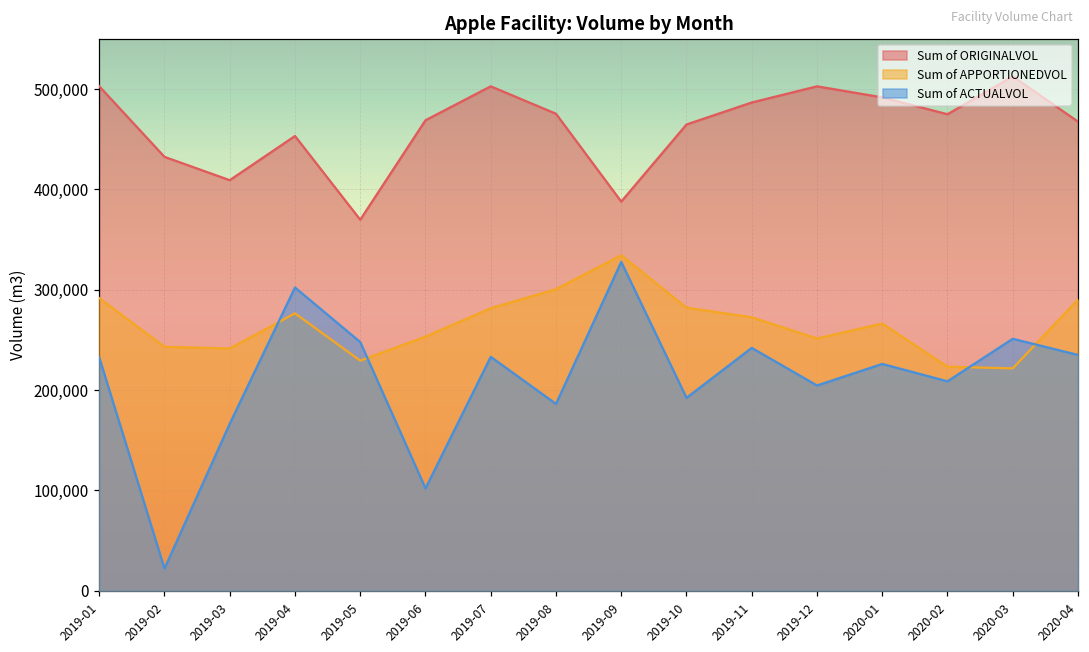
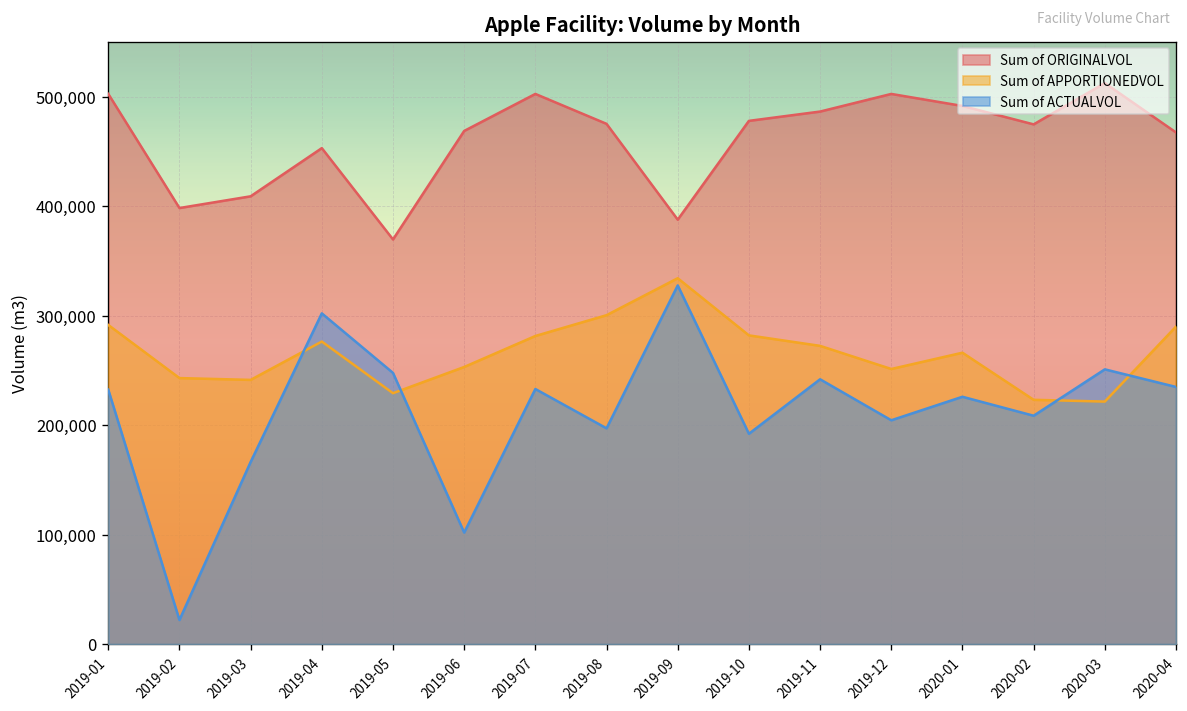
Sum of ORIGINALVOL, 2019-02: 430,000 -> 400,000
Sum of ACTUALVOL, 2019-08: 190,000 -> 200,000
Sum of ORIGINALVOL, 2019-10: 460,000 -> 480,000
